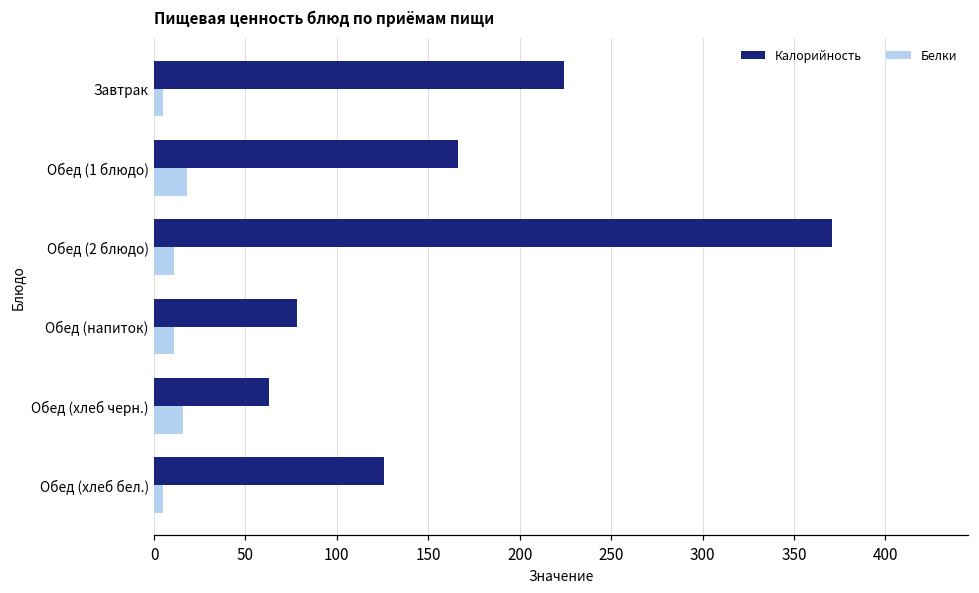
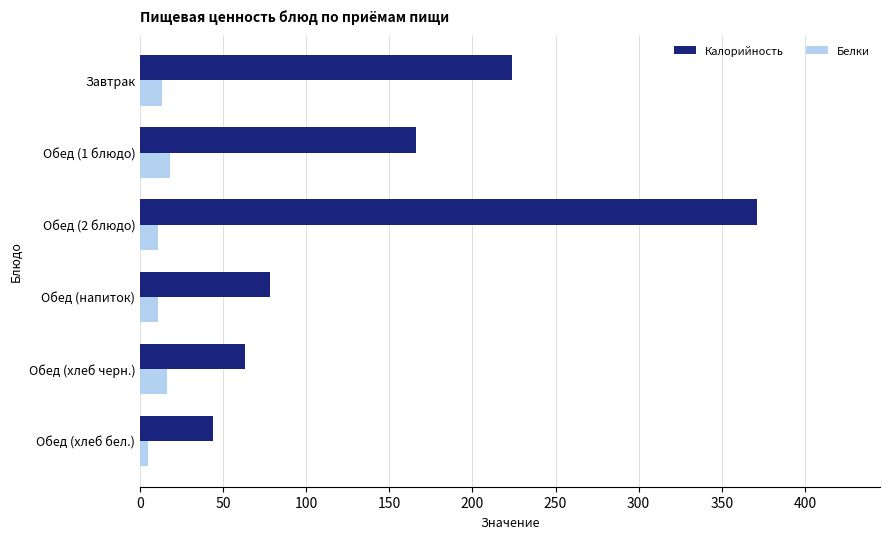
Белки, Завтрак: 5 -> 13
Калорийность, Обед (хлеб бел.): 126 -> 44
